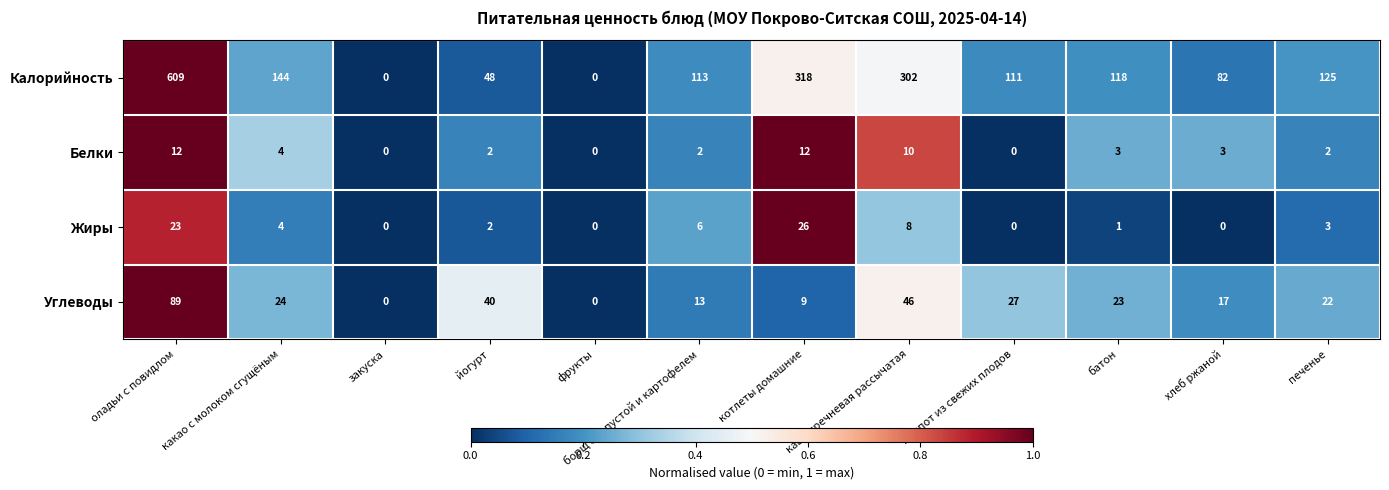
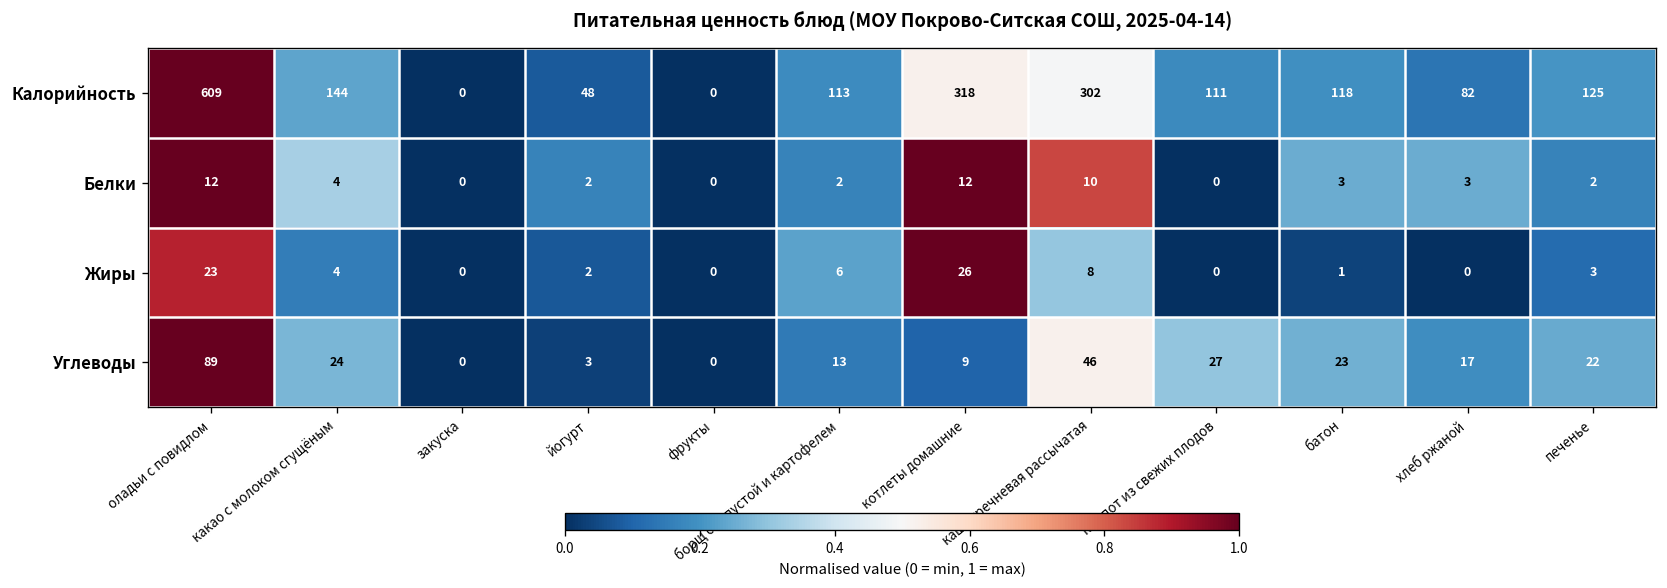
Углеводы, йогурт: 40 -> 3
